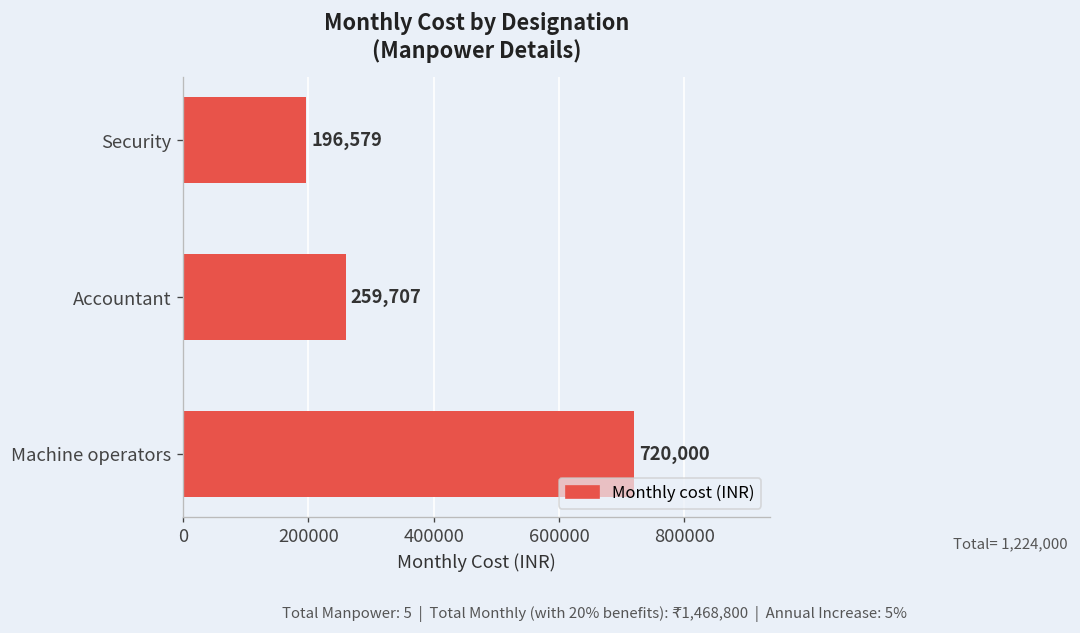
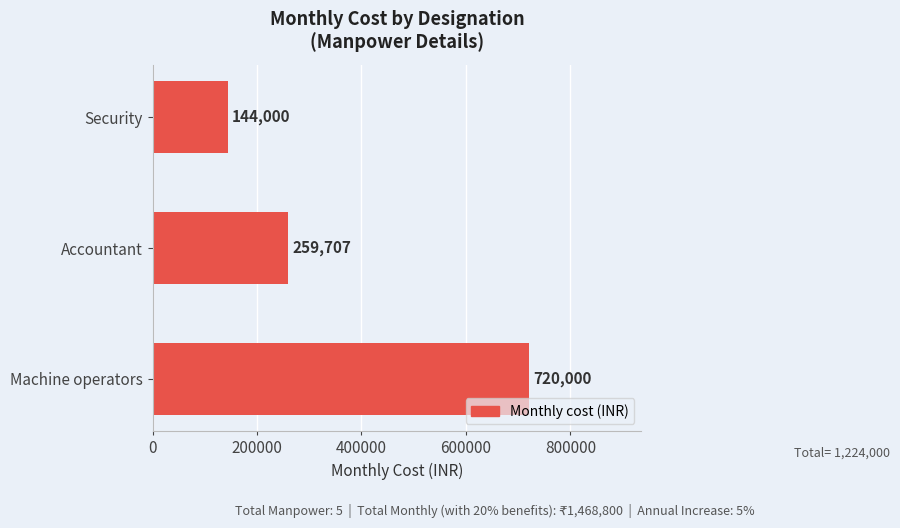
Security: 196,579 -> 144,000
